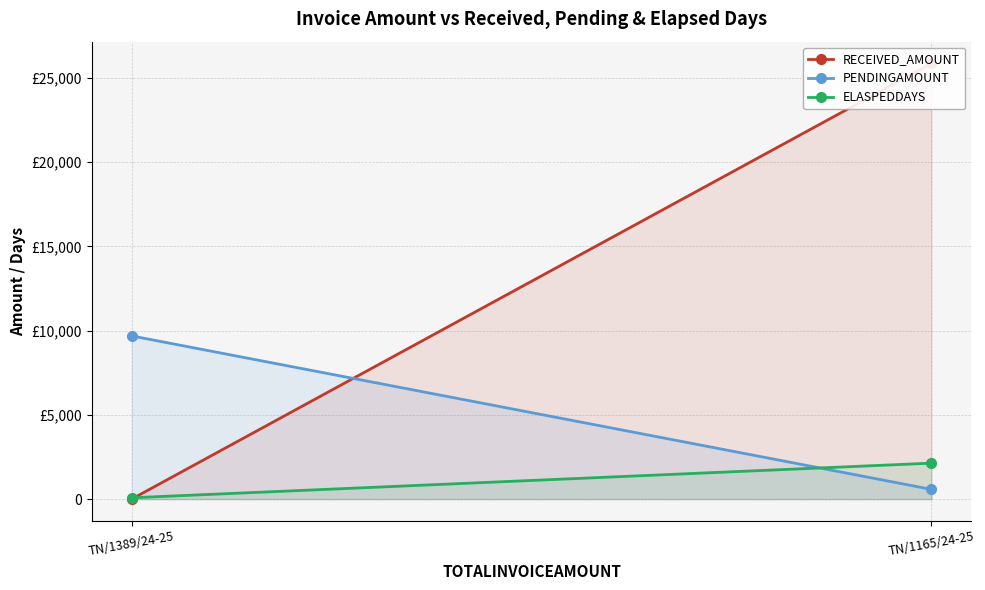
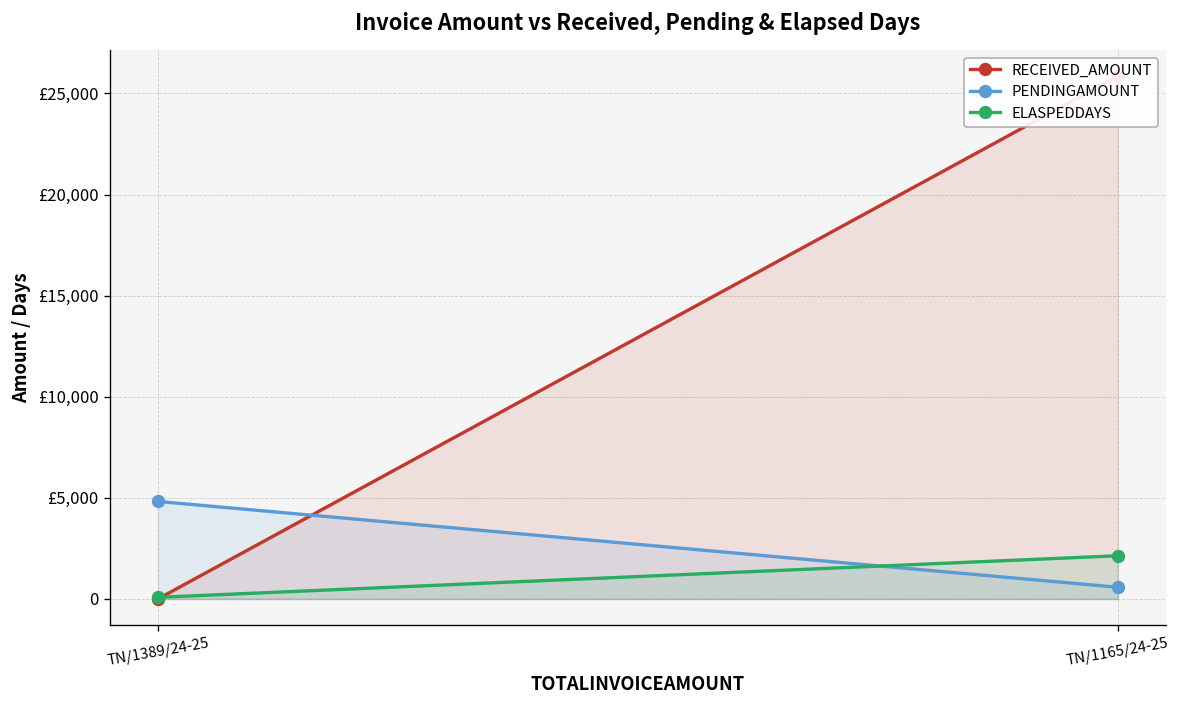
PENDINGAMOUNT, TN/1389/24-25: £9,700 -> £4,800
